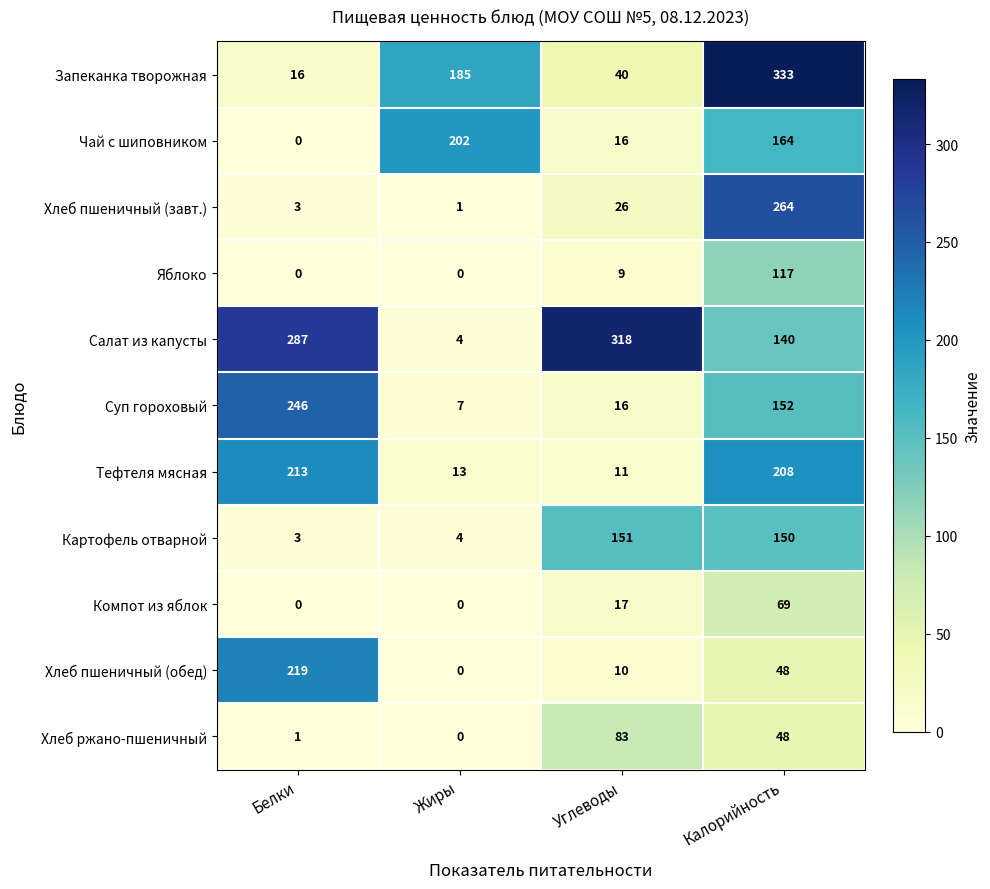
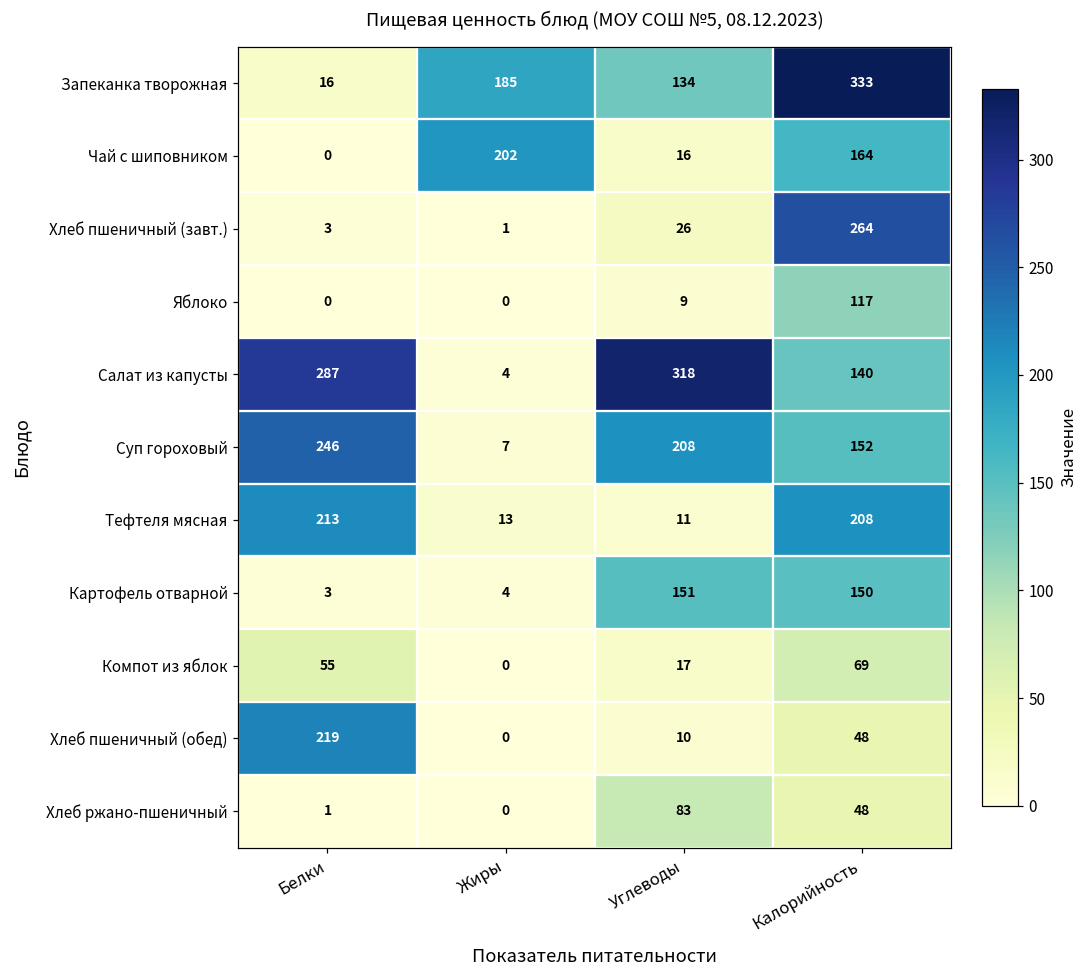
Запеканка творожная, Углеводы: 40 -> 134
Суп гороховый, Углеводы: 16 -> 208
Компот из яблок, Белки: 0 -> 55
